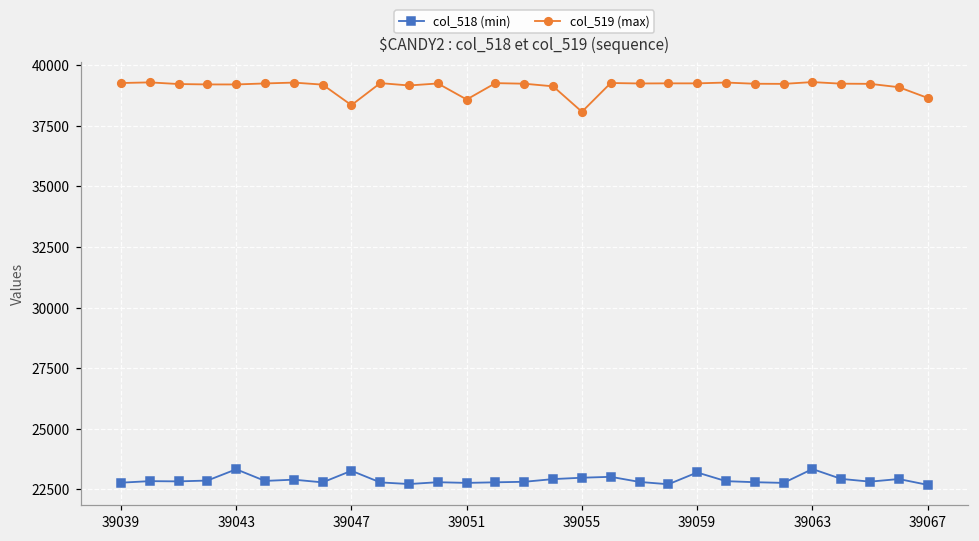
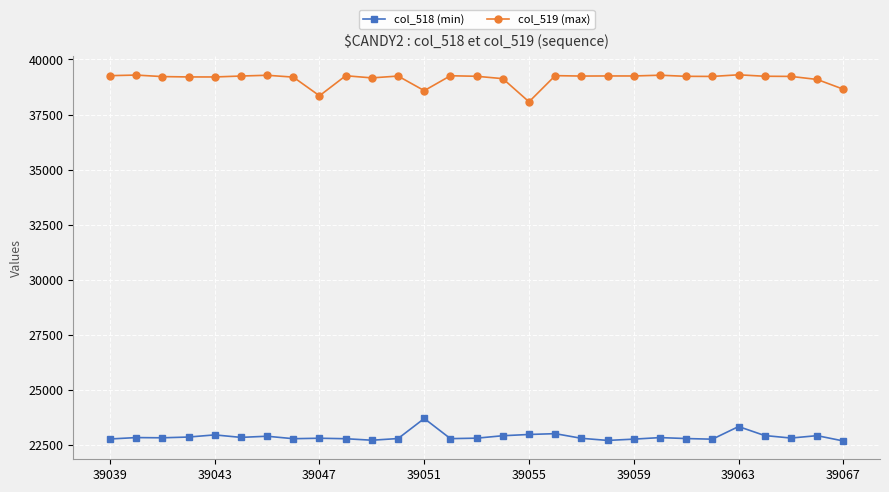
col_518 (min), 39043: 23300 -> 23000
col_518 (min), 39047: 23300 -> 22800
col_518 (min), 39051: 22800 -> 23700
col_518 (min), 39059: 23200 -> 22800
